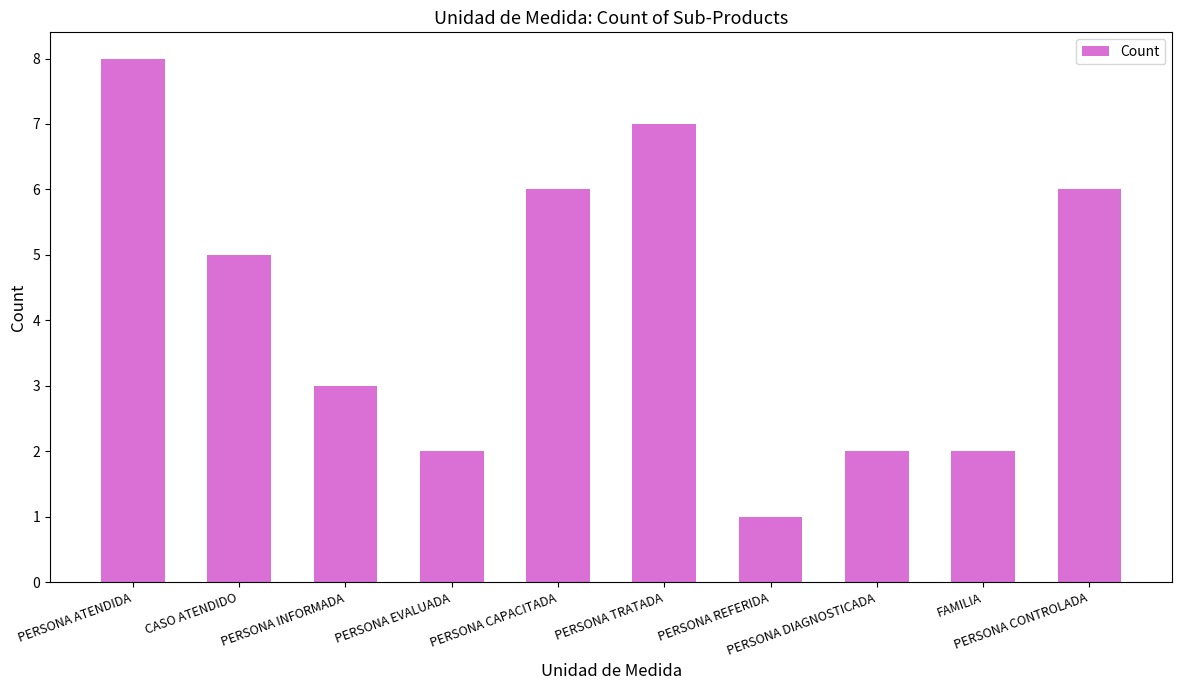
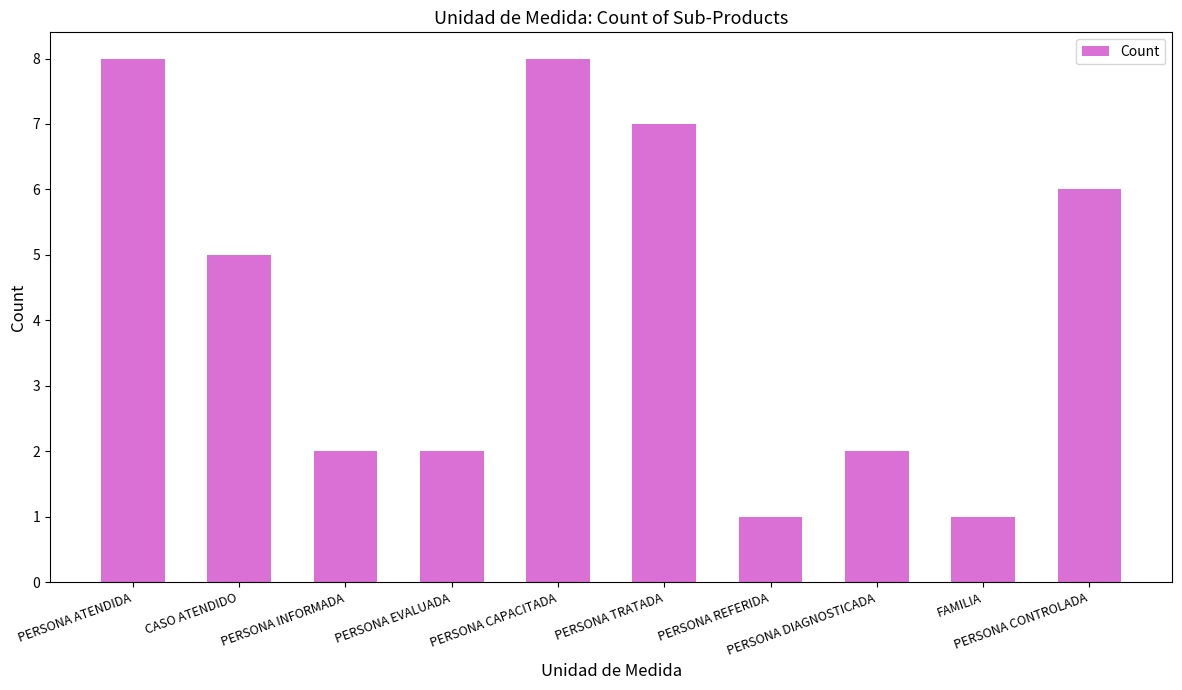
PERSONA INFORMADA: 3 -> 2
PERSONA CAPACITADA: 6 -> 8
FAMILIA: 2 -> 1
